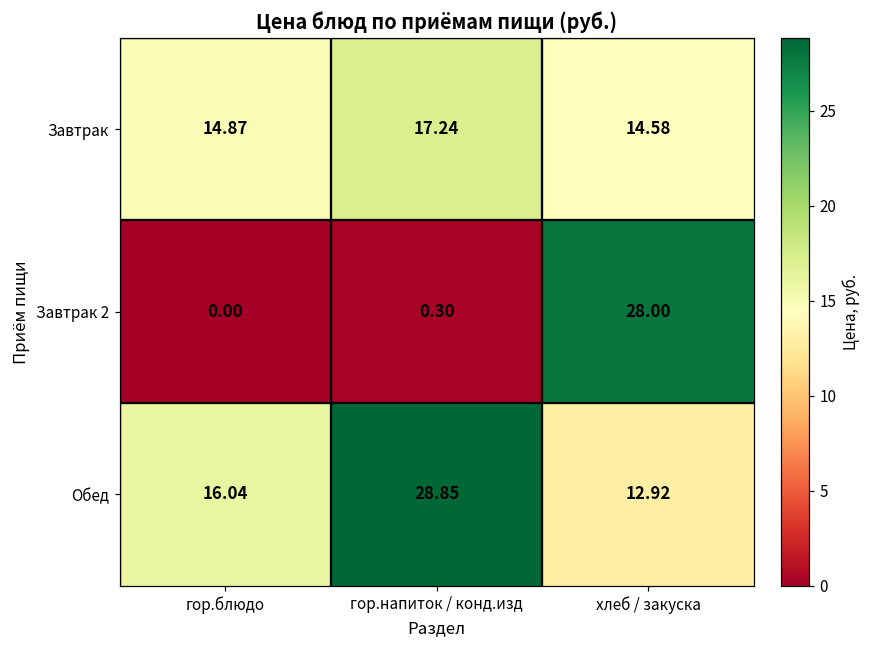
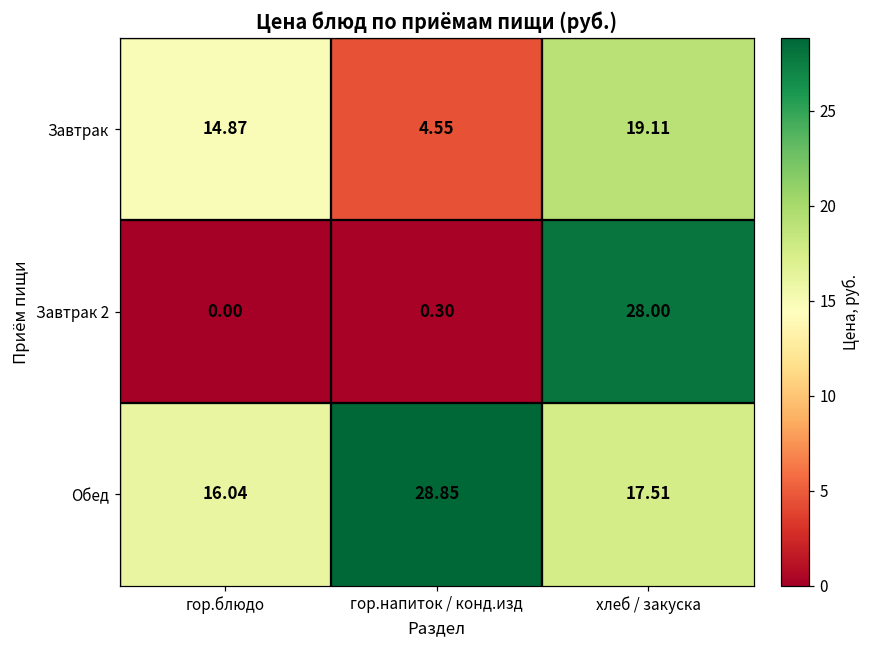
Завтрак, гор.напиток / конд.изд: 17.24 -> 4.55
Завтрак, хлеб / закуска: 14.58 -> 19.11
Обед, хлеб / закуска: 12.92 -> 17.51
